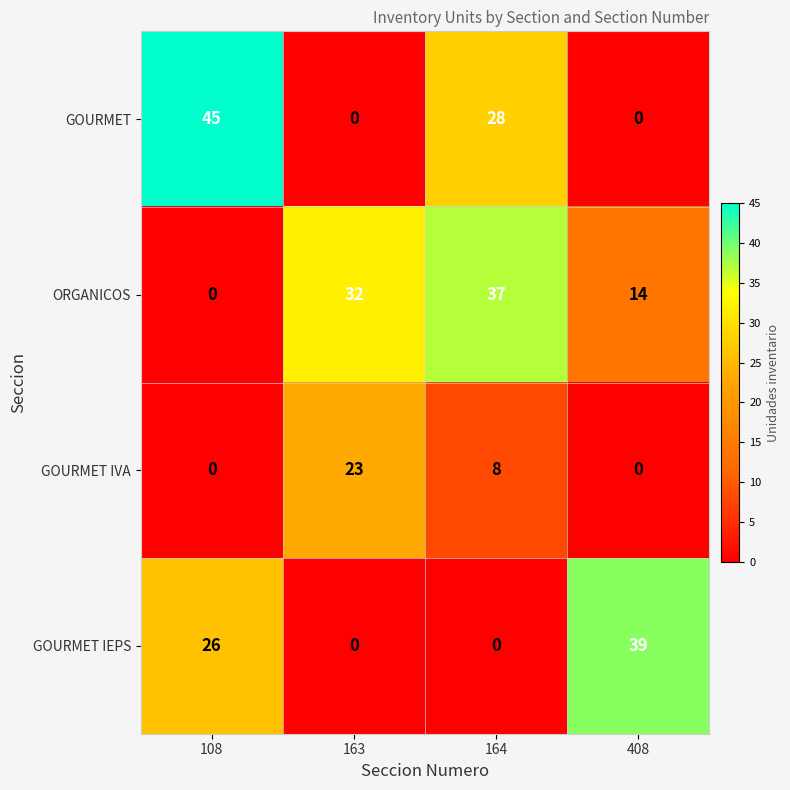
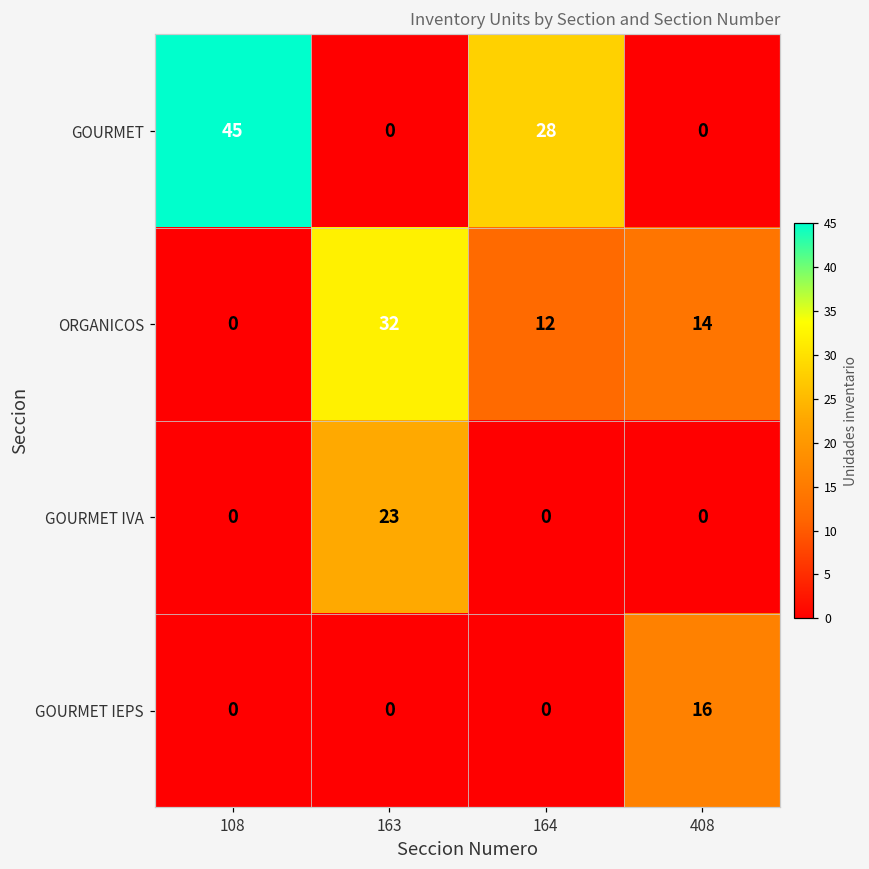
ORGANICOS, 164: 37 -> 12
GOURMET IVA, 164: 8 -> 0
GOURMET IEPS, 108: 26 -> 0
GOURMET IEPS, 408: 39 -> 16
